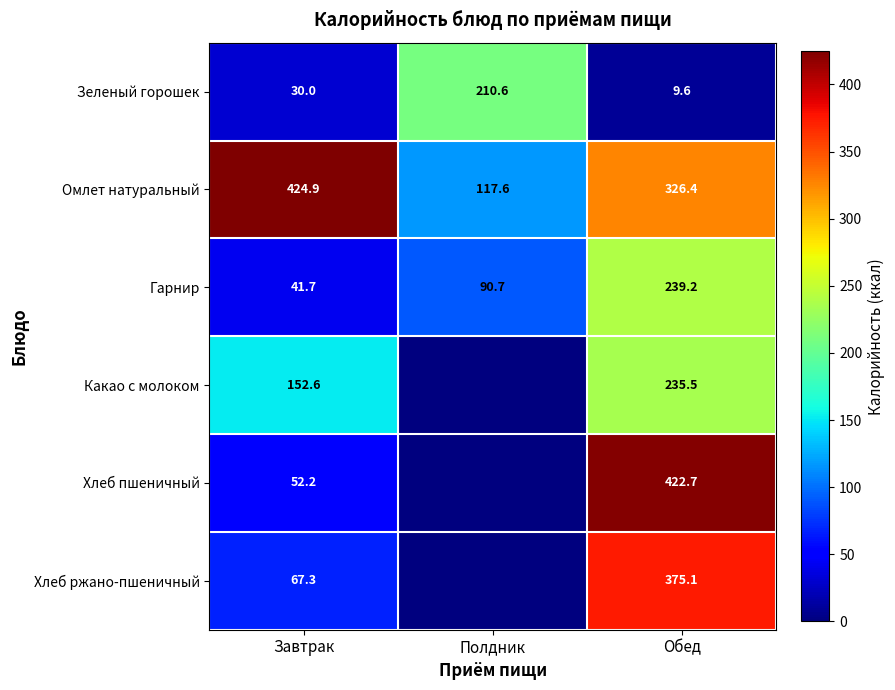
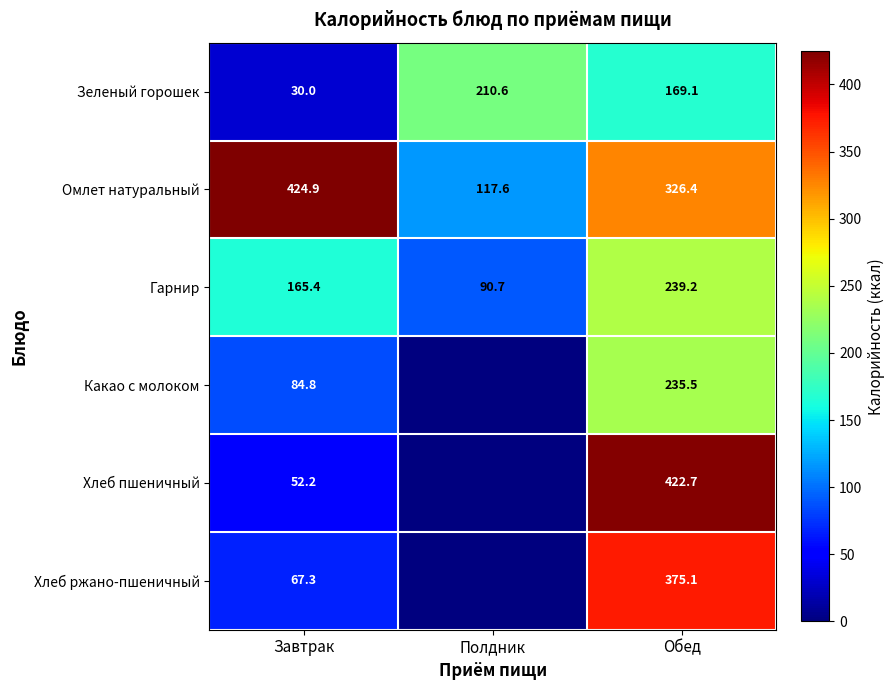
Зеленый горошек, Обед: 9.6 -> 169.1
Гарнир, Завтрак: 41.7 -> 165.4
Какао с молоком, Завтрак: 152.6 -> 84.8
